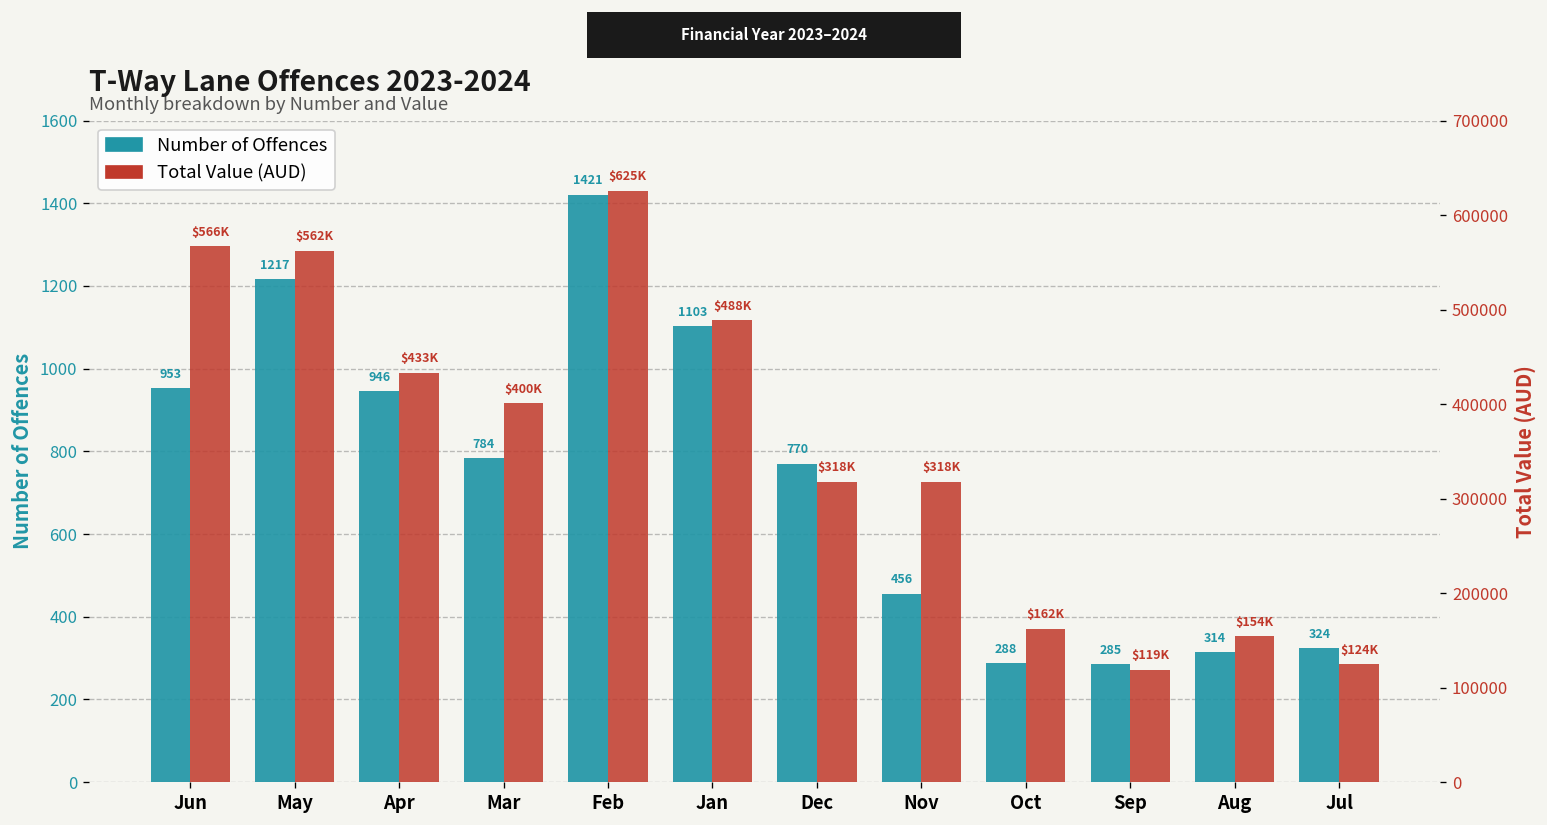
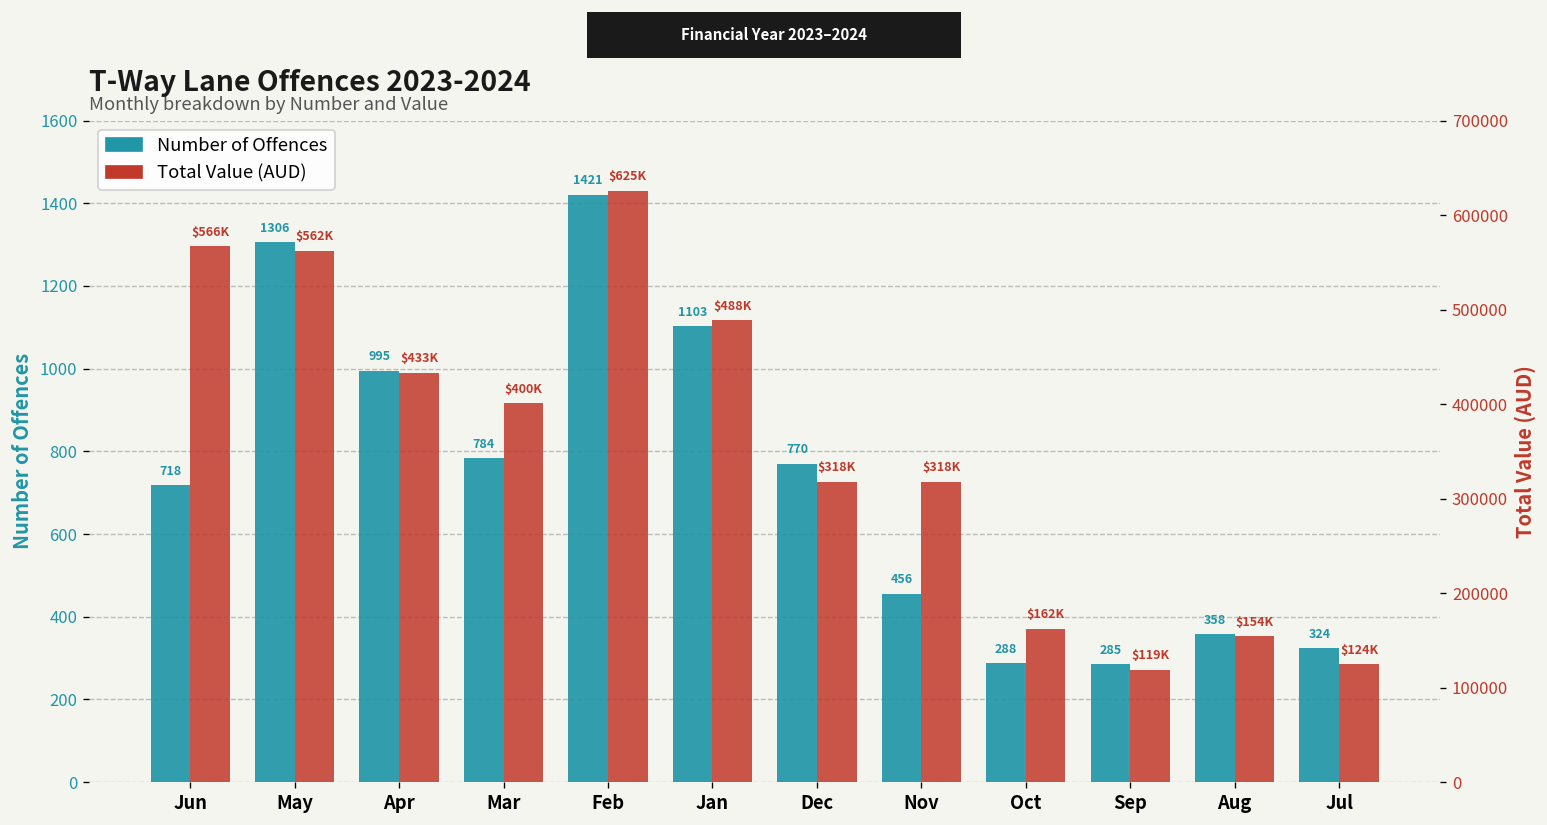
Number of Offences, Jun: 953 -> 718
Number of Offences, May: 1217 -> 1306
Number of Offences, Apr: 946 -> 995
Number of Offences, Aug: 314 -> 358
